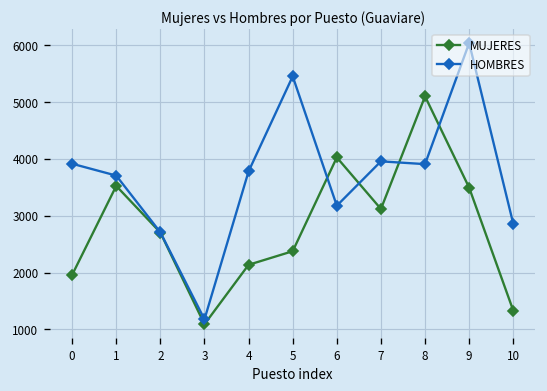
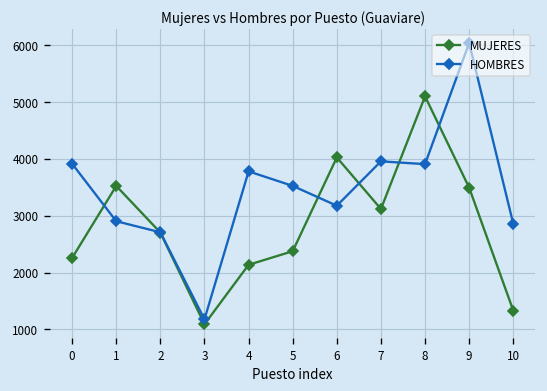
MUJERES, 0: 2000 -> 2300
HOMBRES, 1: 3700 -> 2900
HOMBRES, 5: 5500 -> 3500
